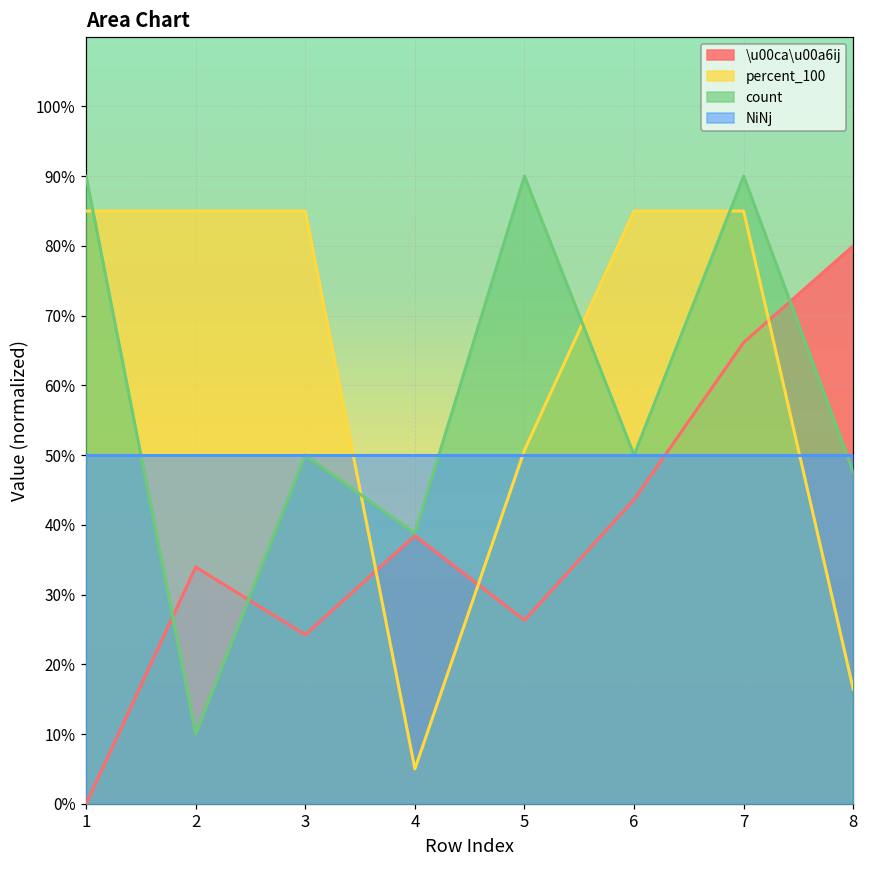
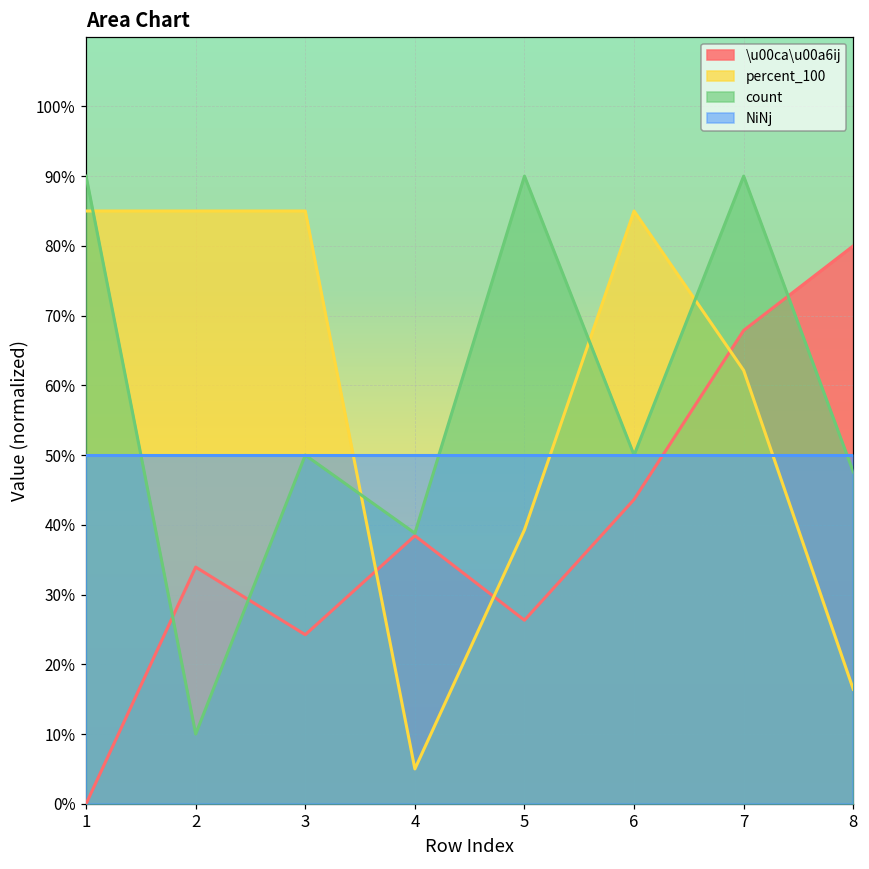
percent_100, 5: 51% -> 39%
\u00ca\u00a6ij, 7: 66% -> 68%
percent_100, 7: 85% -> 62%
